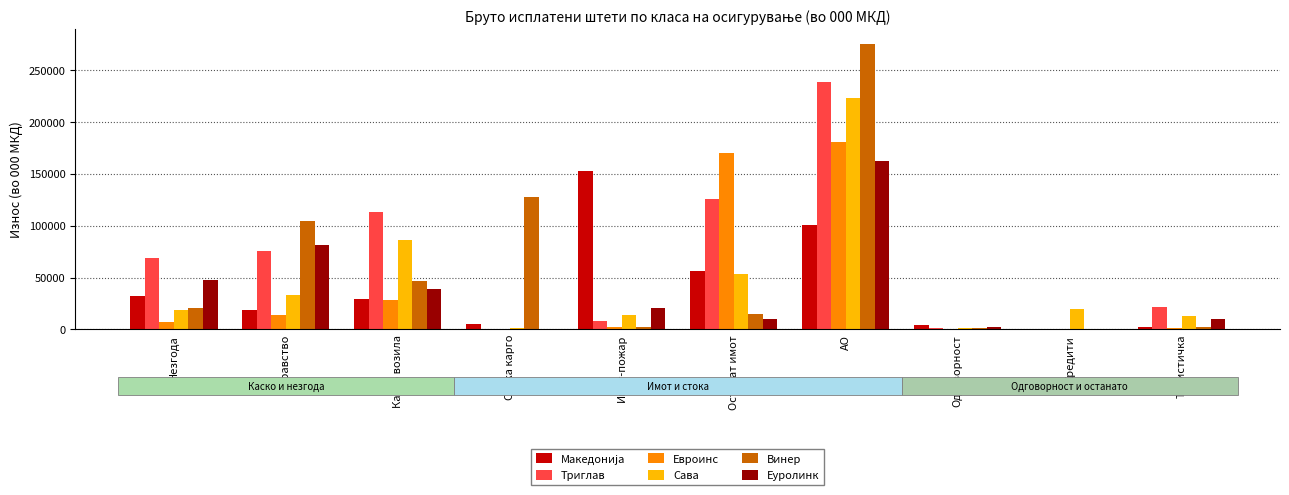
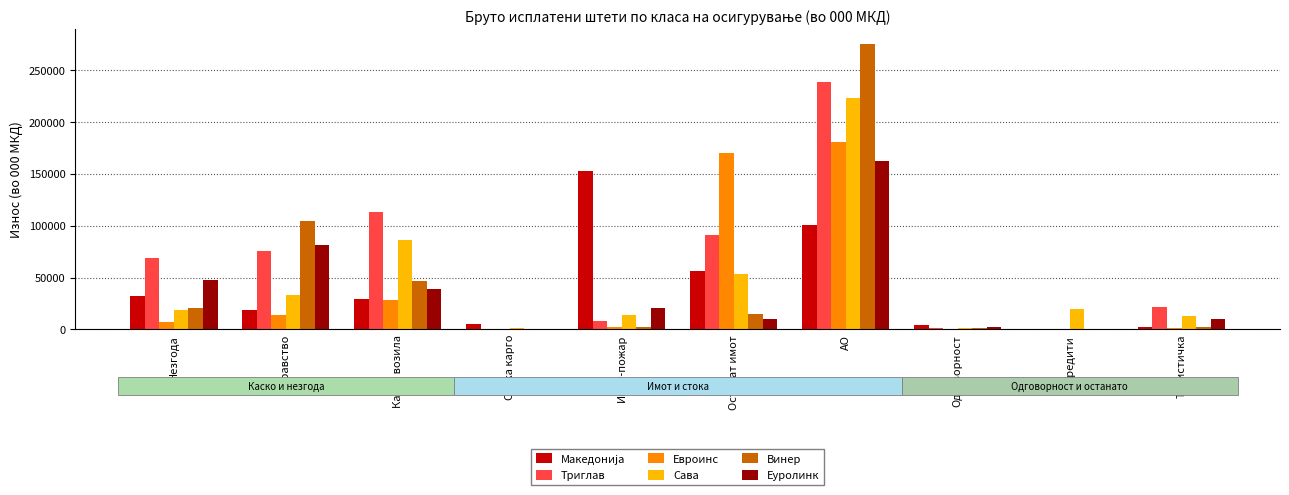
Винер, Стока карго: 128000 -> 0
Триглав, Останат имот: 125000 -> 91000
